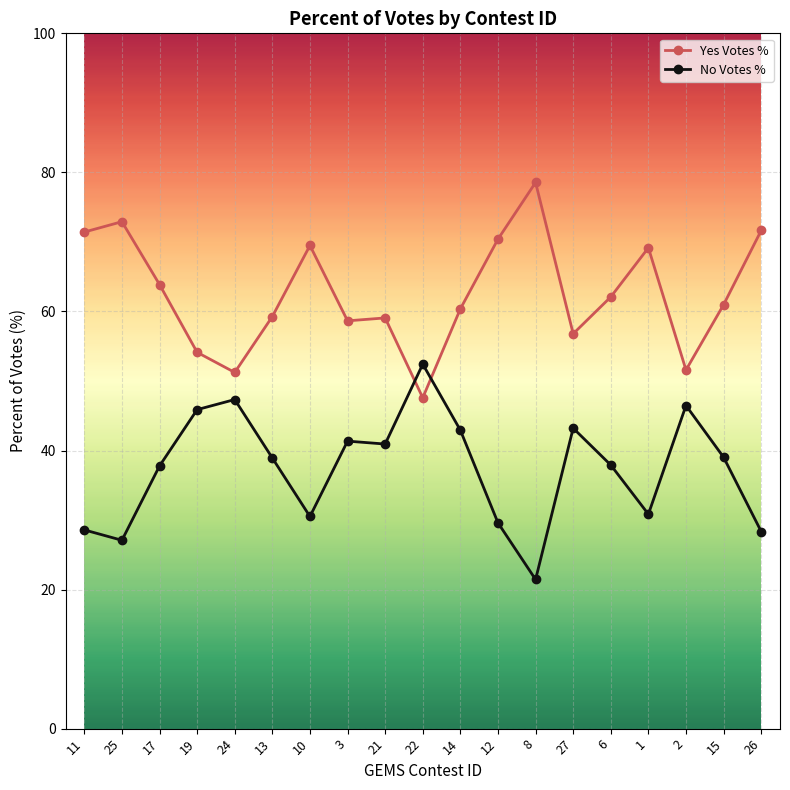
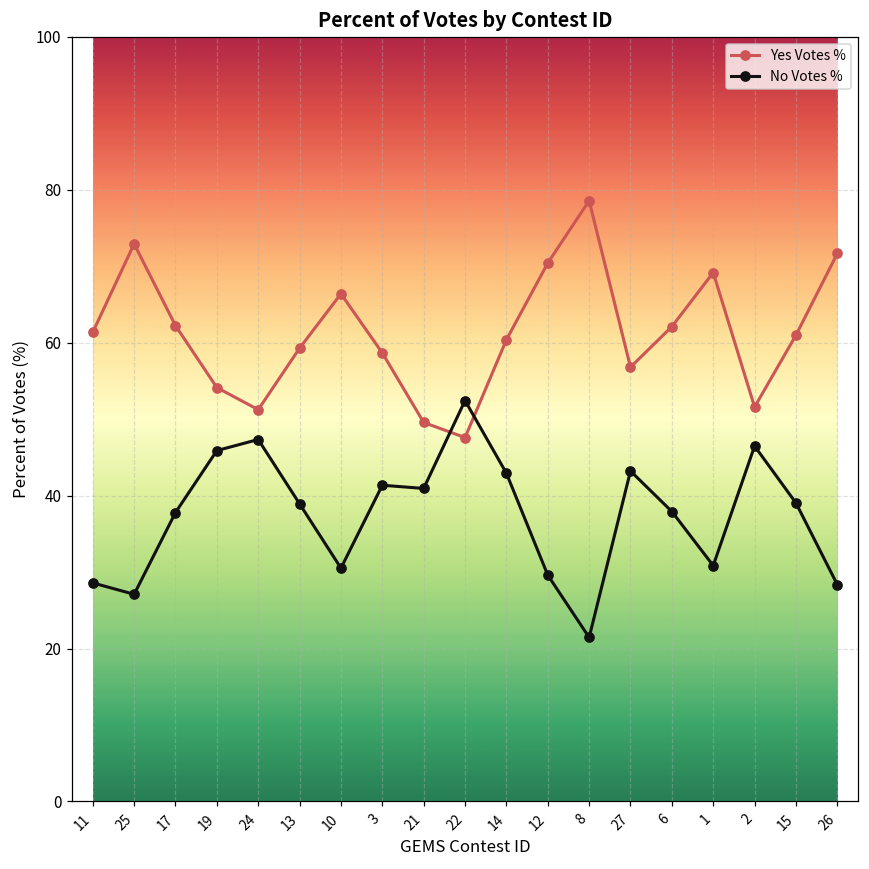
Yes Votes %, 11: 71 -> 61
Yes Votes %, 17: 64 -> 62
Yes Votes %, 10: 69 -> 66
Yes Votes %, 21: 59 -> 50
